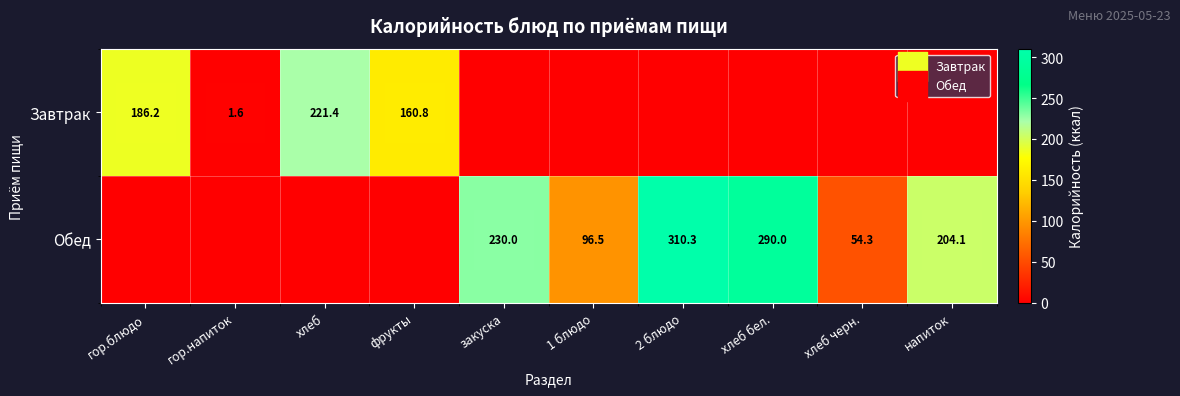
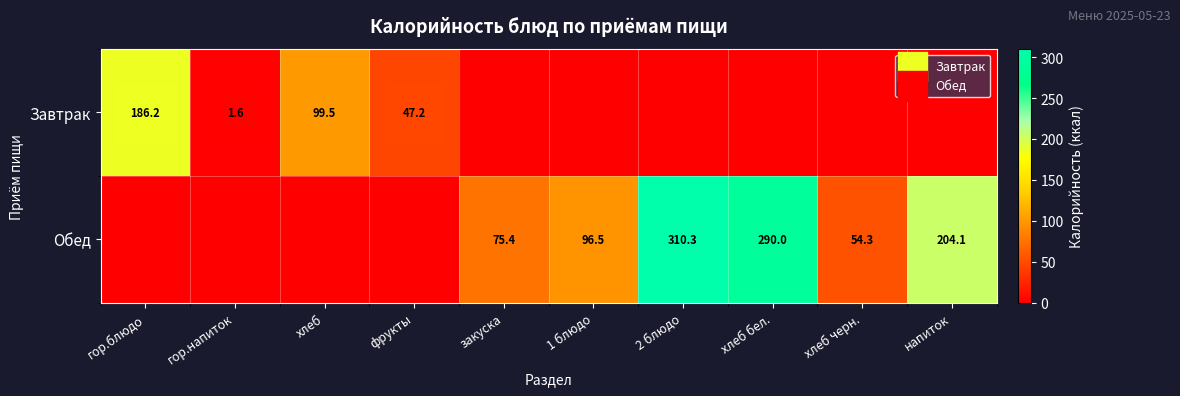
Завтрак, хлеб: 221.4 -> 99.5
Завтрак, фрукты: 160.8 -> 47.2
Обед, закуска: 230.0 -> 75.4
